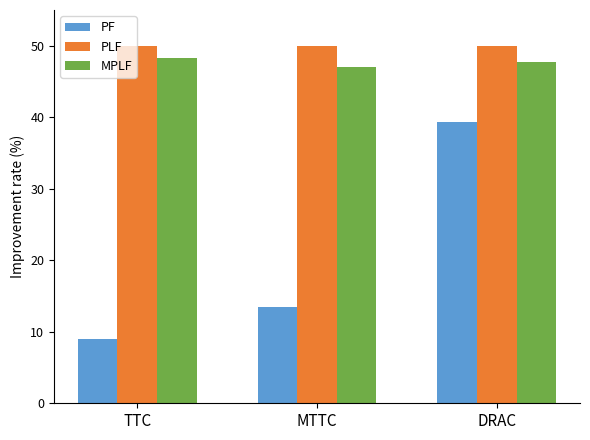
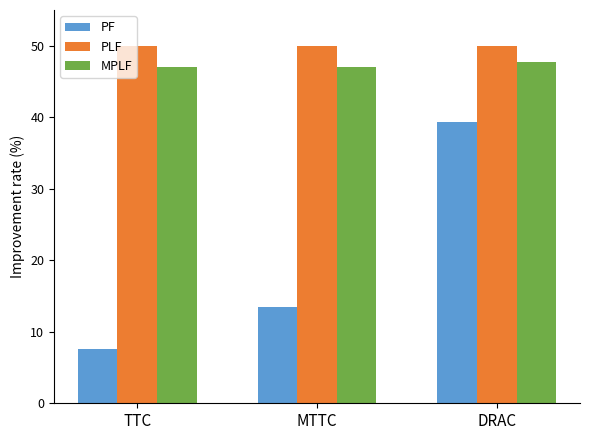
PF, TTC: 9 -> 8
MPLF, TTC: 48 -> 47
